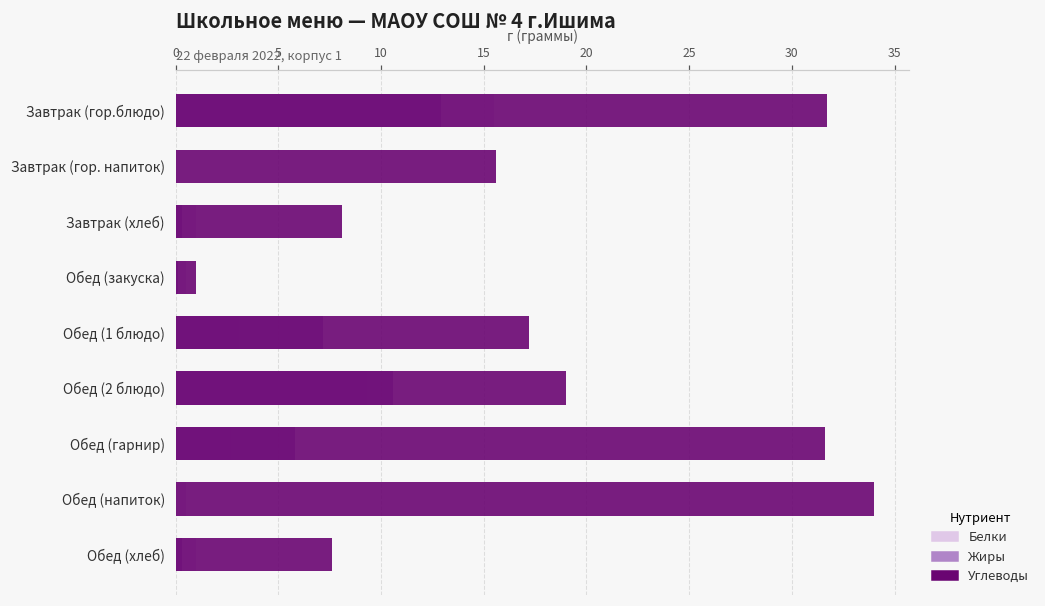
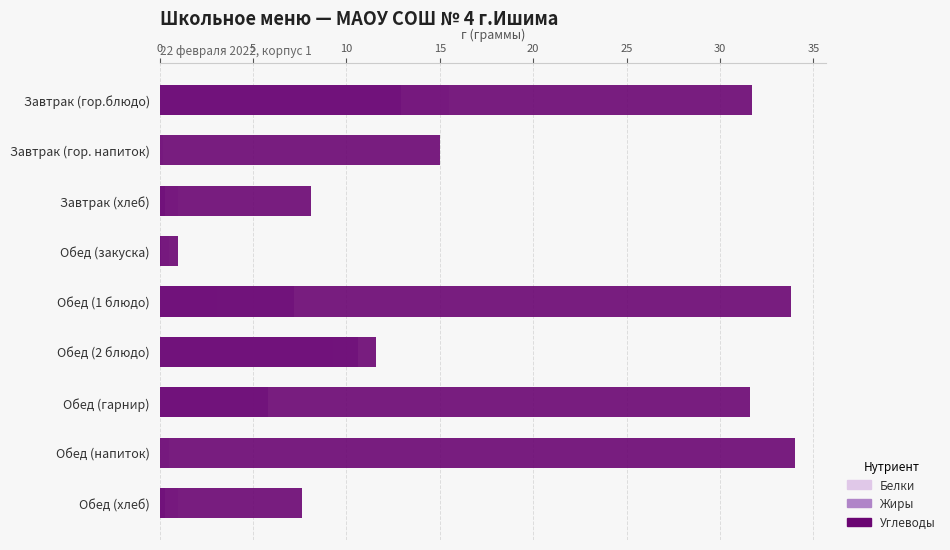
Углеводы, Завтрак (гор. напиток): 15.6 -> 15.0
Углеводы, Обед (1 блюдо): 17.2 -> 33.8
Углеводы, Обед (2 блюдо): 19.0 -> 11.6
